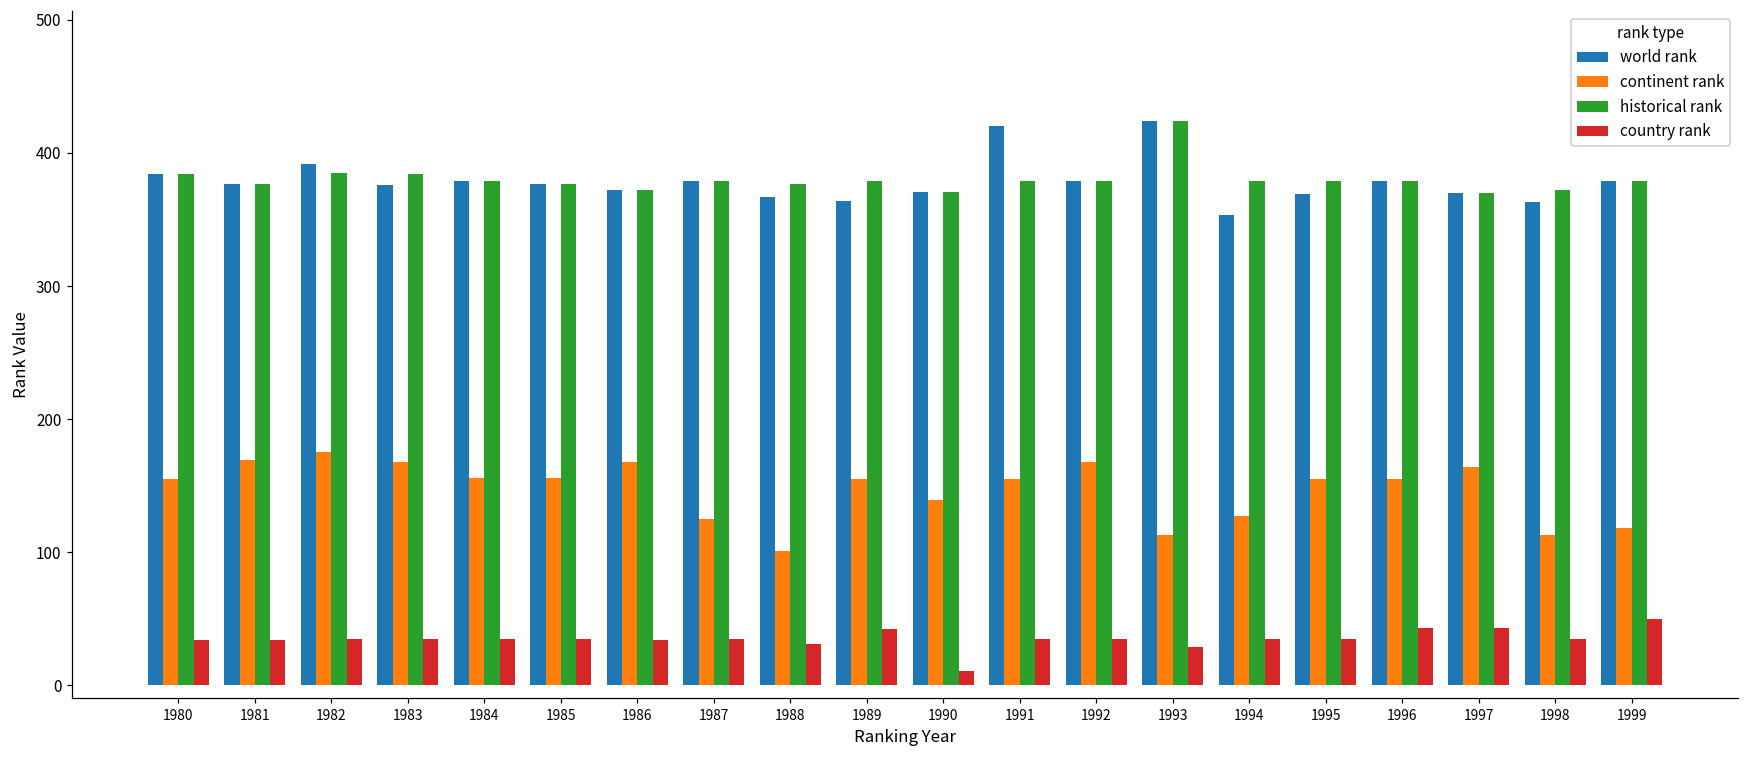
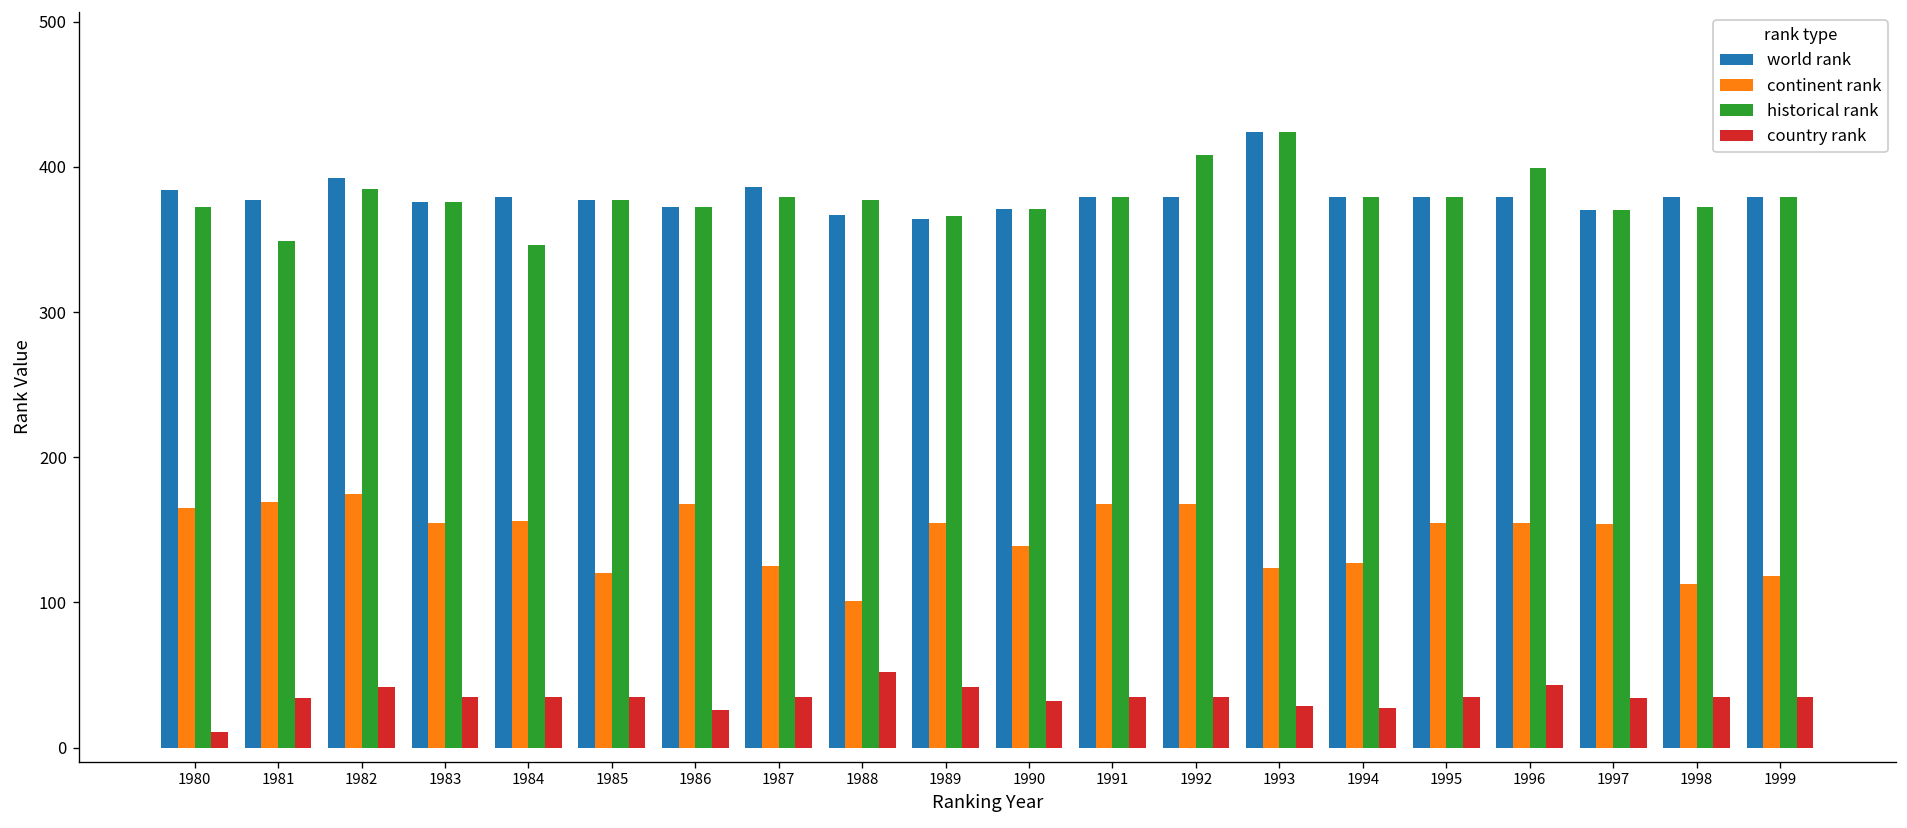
continent rank, 1980: 155 -> 165
historical rank, 1980: 384 -> 372
country rank, 1980: 34 -> 11
historical rank, 1981: 377 -> 349
country rank, 1982: 35 -> 42
continent rank, 1983: 168 -> 155
historical rank, 1983: 384 -> 376
historical rank, 1984: 379 -> 346
continent rank, 1985: 156 -> 120
country rank, 1986: 34 -> 26
world rank, 1987: 379 -> 386
country rank, 1988: 31 -> 52
historical rank, 1989: 379 -> 366
country rank, 1990: 11 -> 32
world rank, 1991: 420 -> 379
continent rank, 1991: 155 -> 168
historical rank, 1992: 379 -> 408
continent rank, 1993: 113 -> 124
world rank, 1994: 353 -> 379
country rank, 1994: 35 -> 27
world rank, 1995: 369 -> 379
historical rank, 1996: 379 -> 399
continent rank, 1997: 164 -> 154
country rank, 1997: 43 -> 34
world rank, 1998: 363 -> 379
country rank, 1999: 50 -> 35
